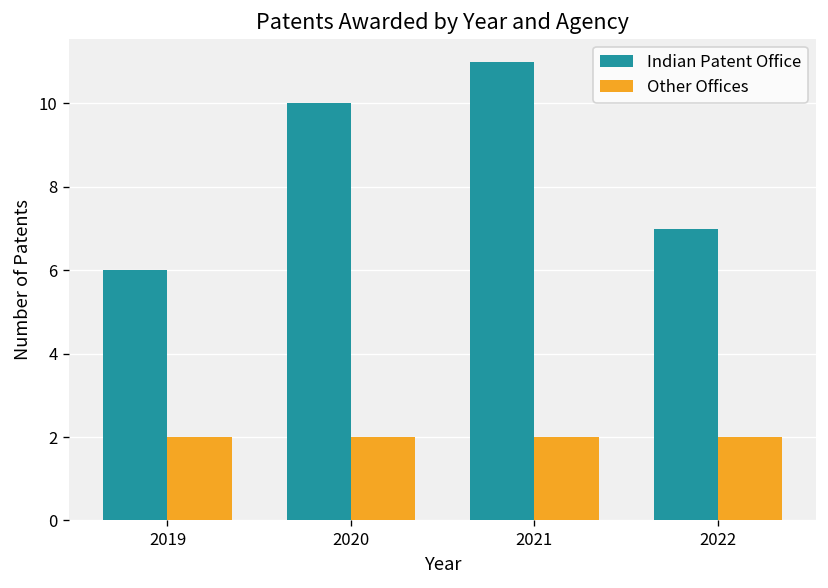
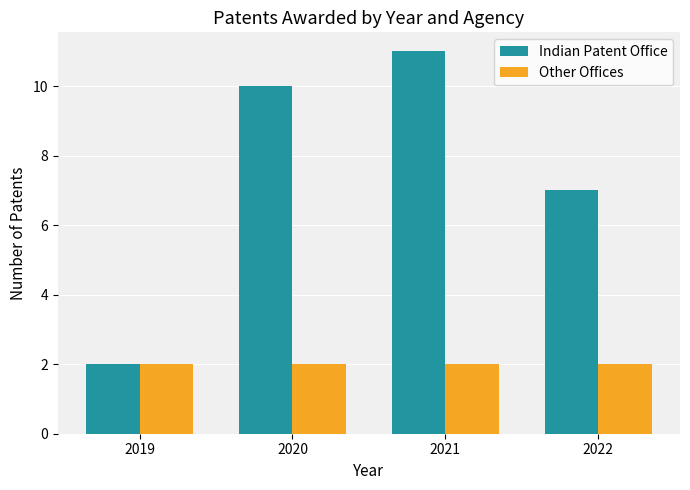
Indian Patent Office, 2019: 6 -> 2
